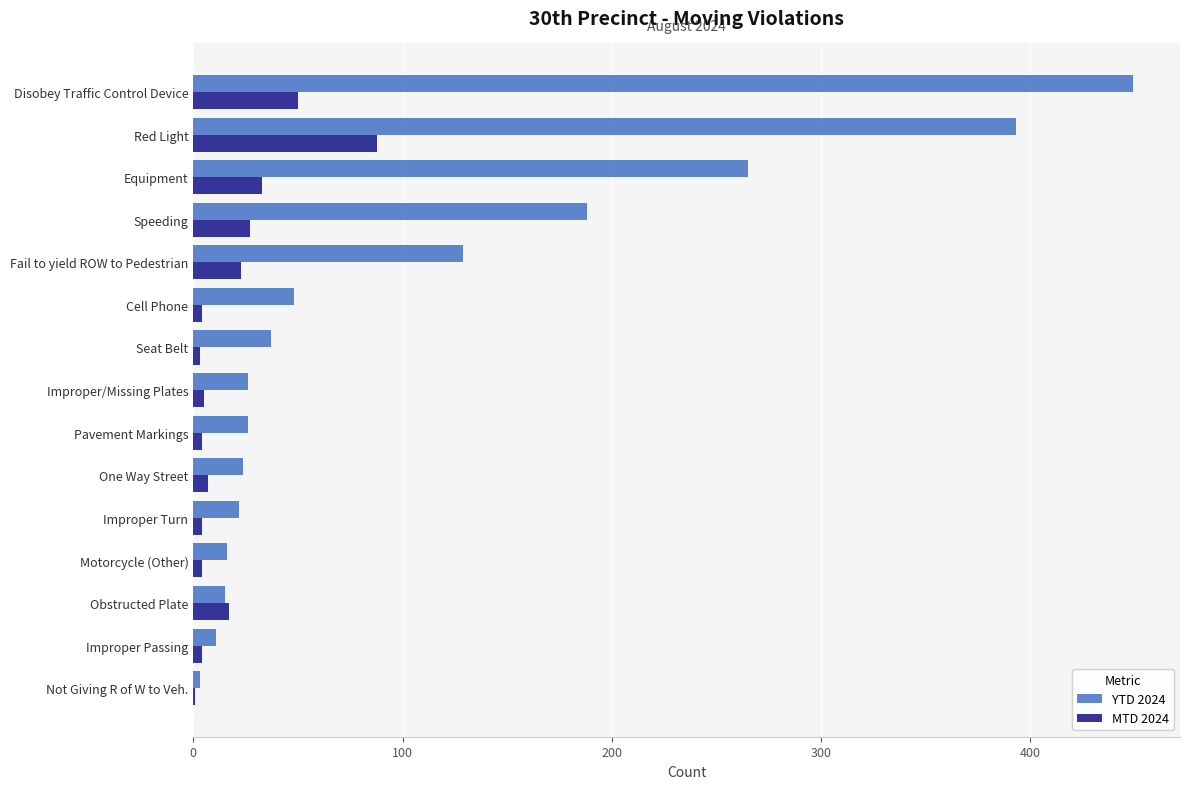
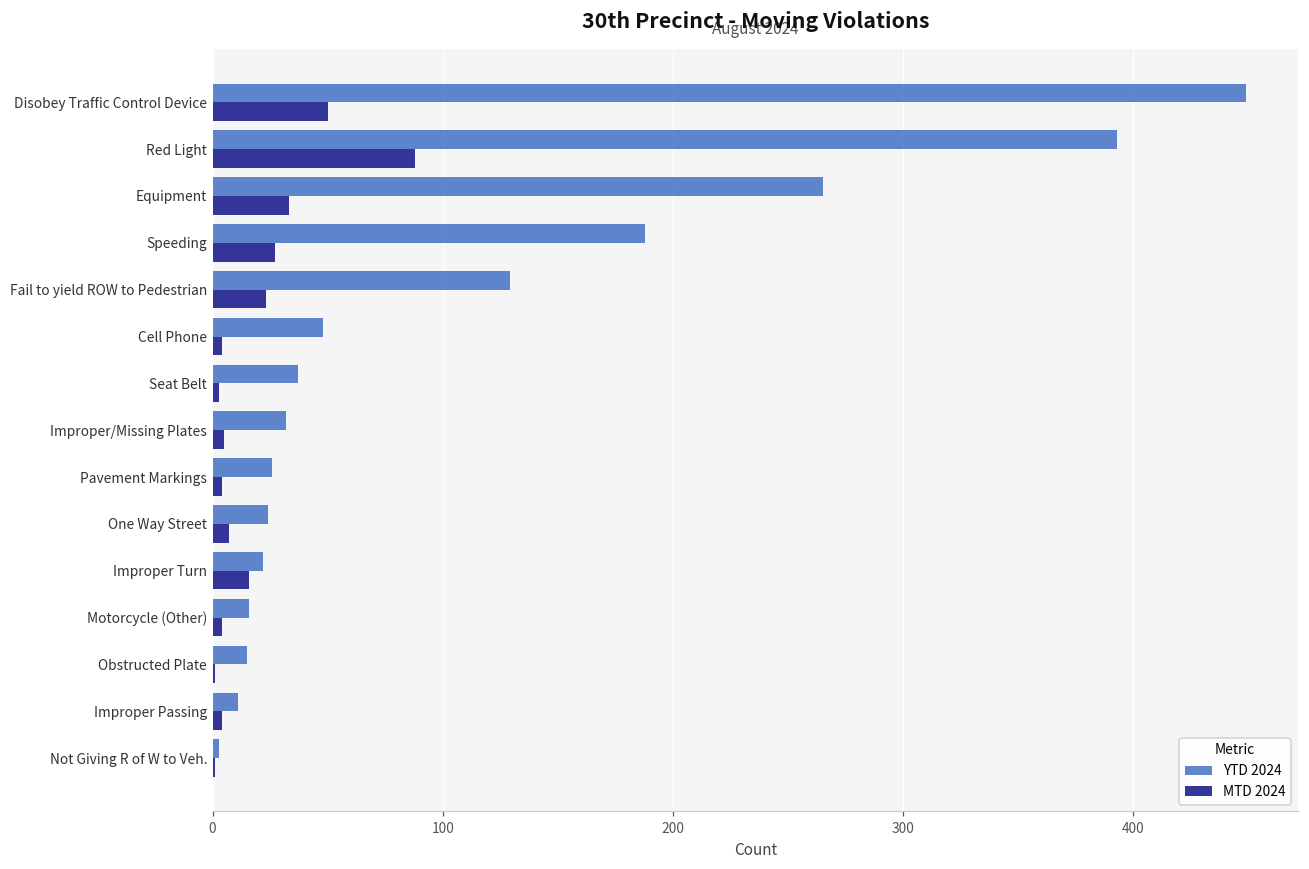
YTD 2024, Improper/Missing Plates: 26 -> 32
MTD 2024, Improper Turn: 4 -> 16
MTD 2024, Obstructed Plate: 17 -> 1
